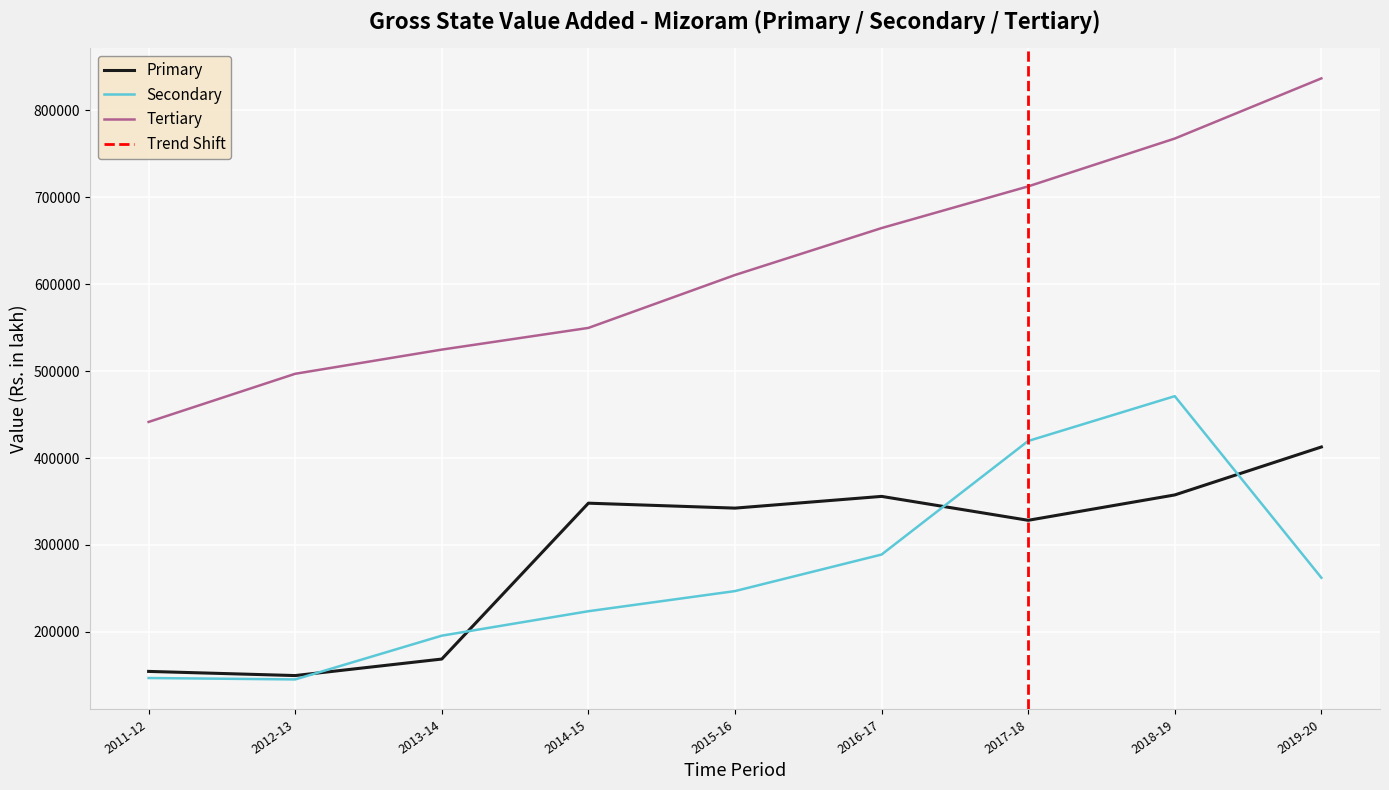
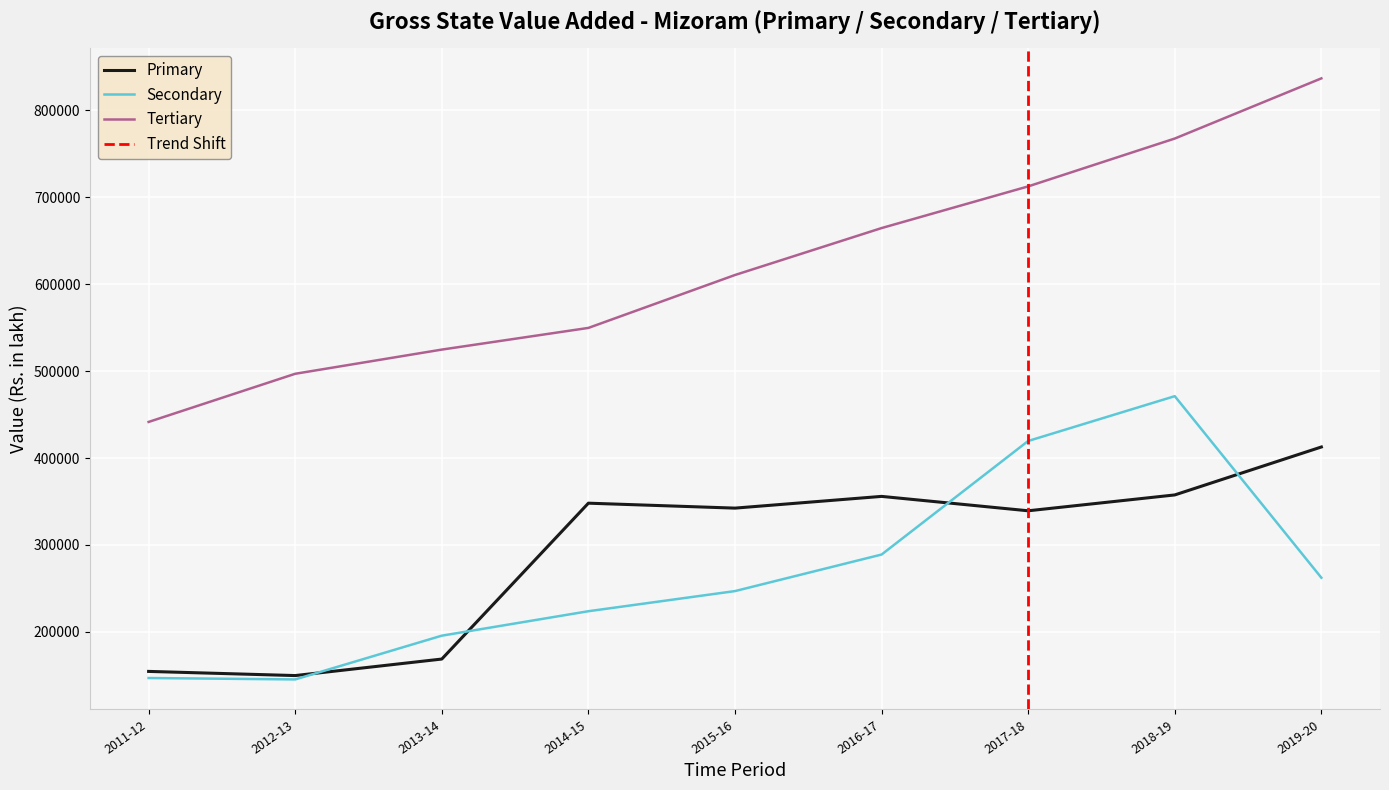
Primary, 2017-18: 330000 -> 340000
